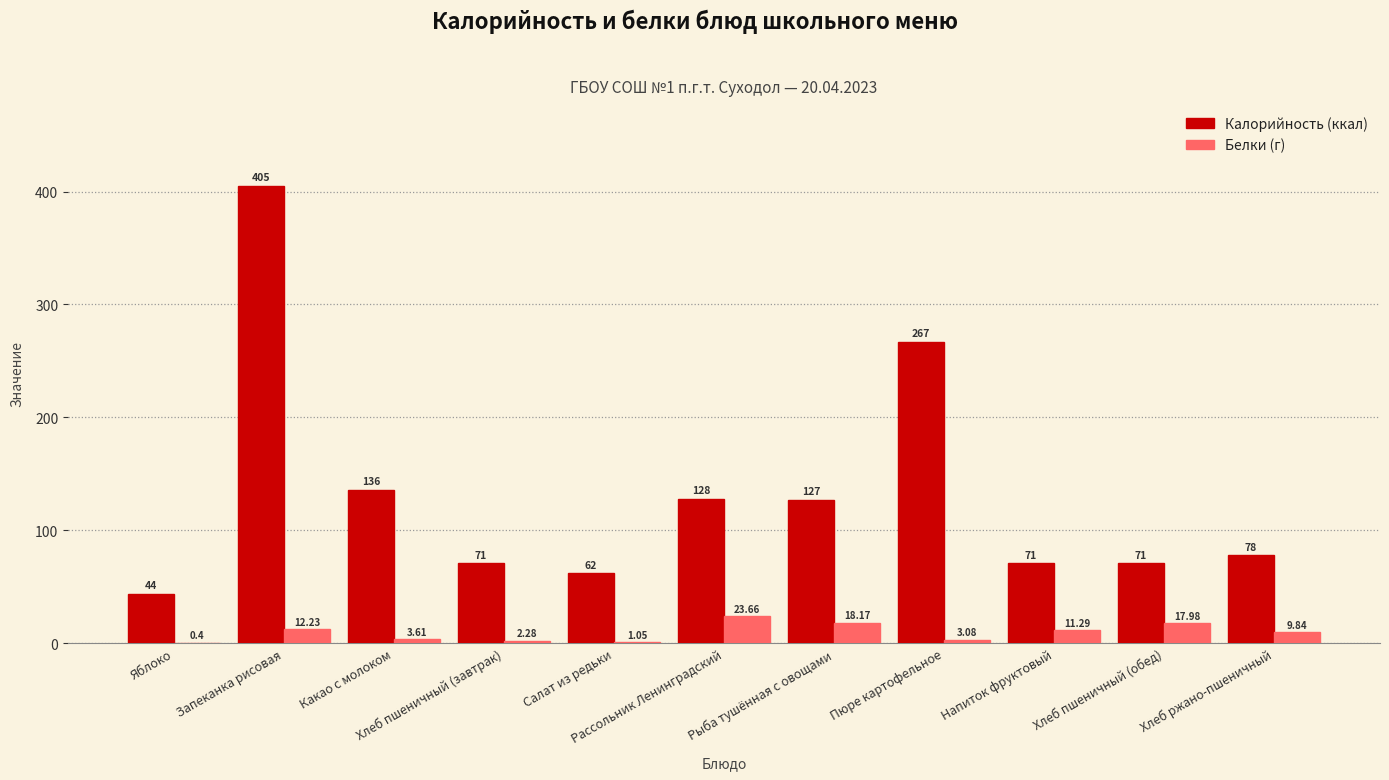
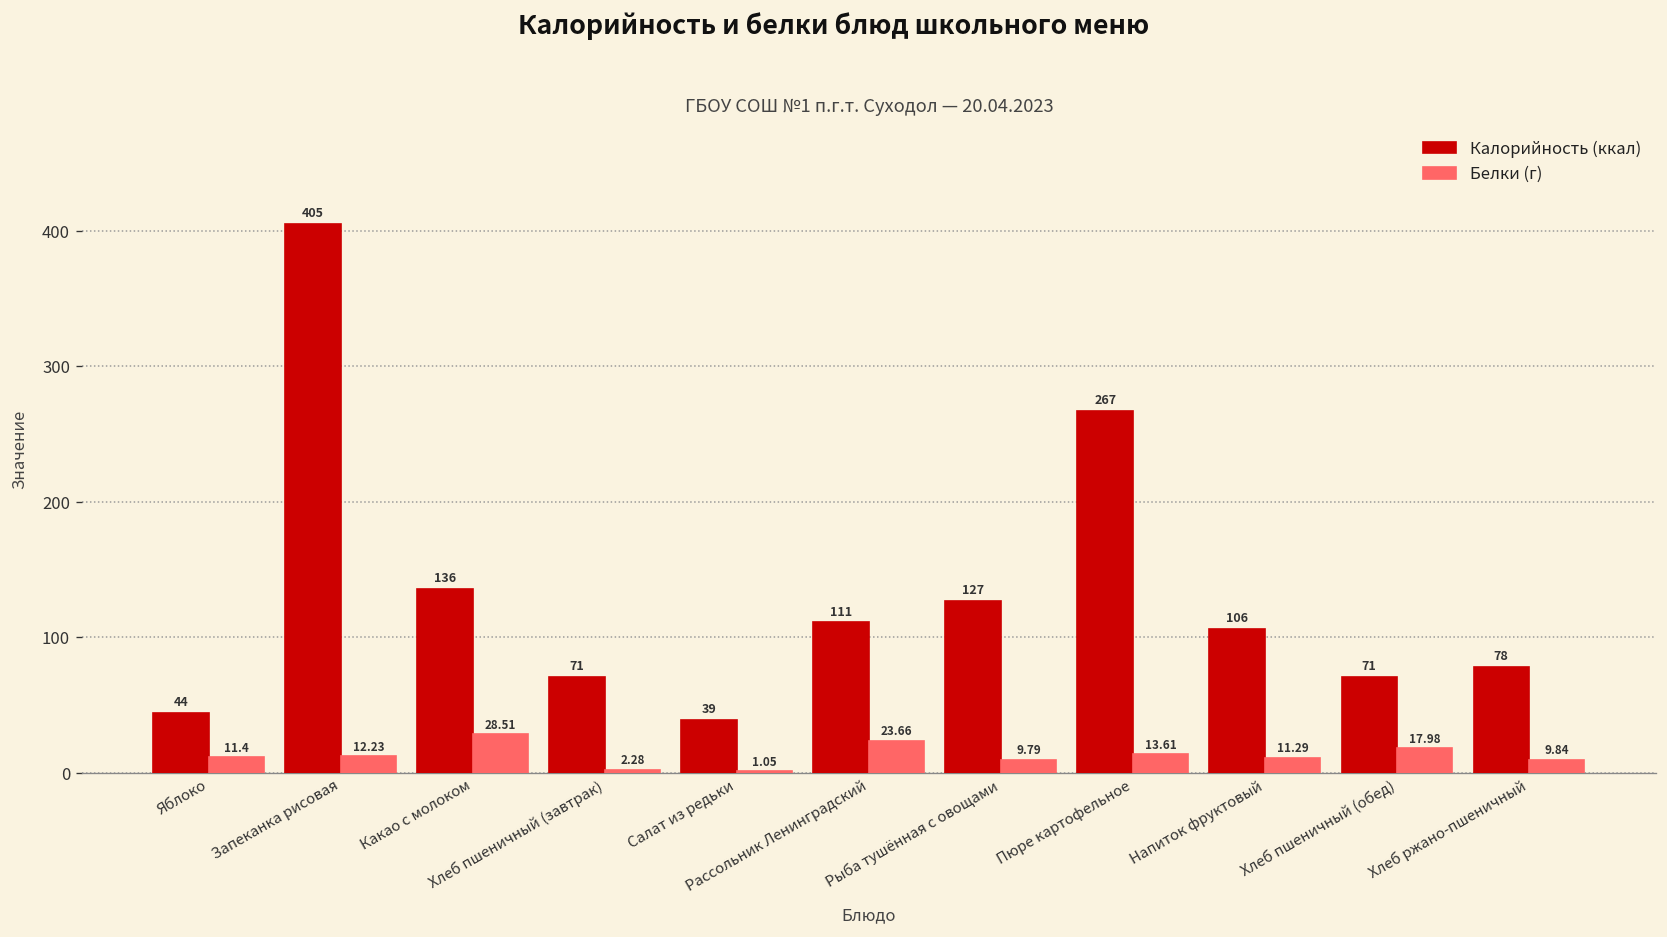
Белки (г), Яблоко: 0.4 -> 11.4
Белки (г), Какао с молоком: 3.61 -> 28.51
Калорийность (ккал), Салат из редьки: 62 -> 39
Калорийность (ккал), Рассольник Ленинградский: 128 -> 111
Белки (г), Рыба тушённая с овощами: 18.17 -> 9.79
Белки (г), Пюре картофельное: 3.08 -> 13.61
Калорийность (ккал), Напиток фруктовый: 71 -> 106
